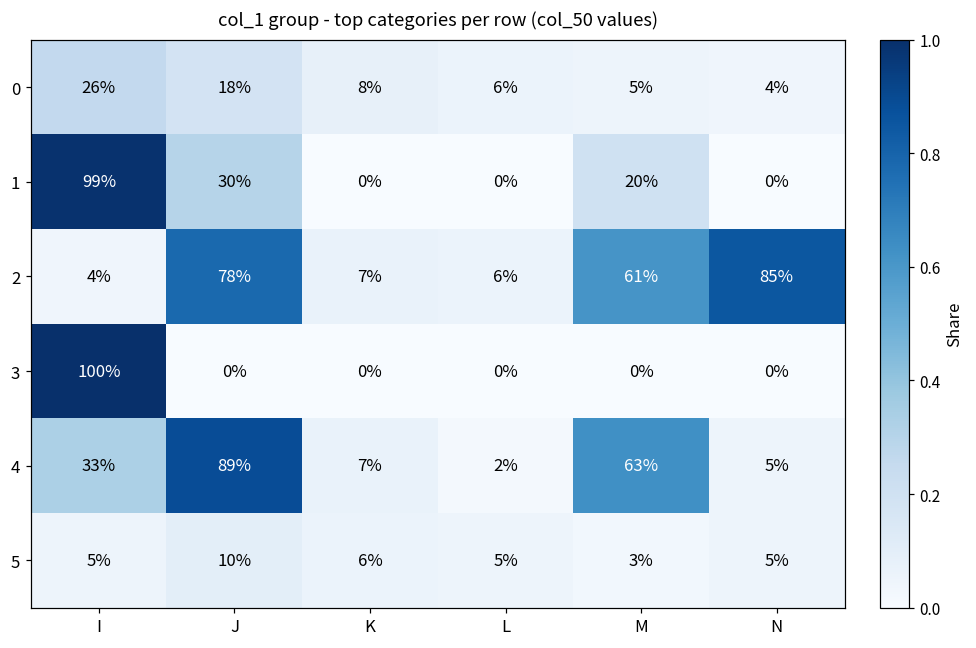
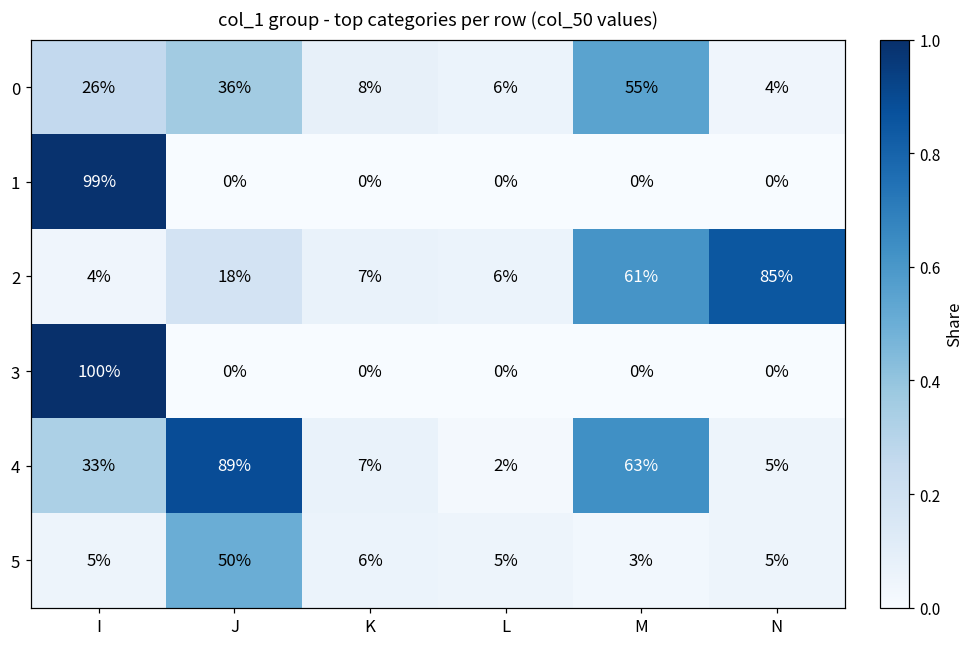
0, J: 18% -> 36%
0, M: 5% -> 55%
1, J: 30% -> 0%
1, M: 20% -> 0%
2, J: 78% -> 18%
5, J: 10% -> 50%
